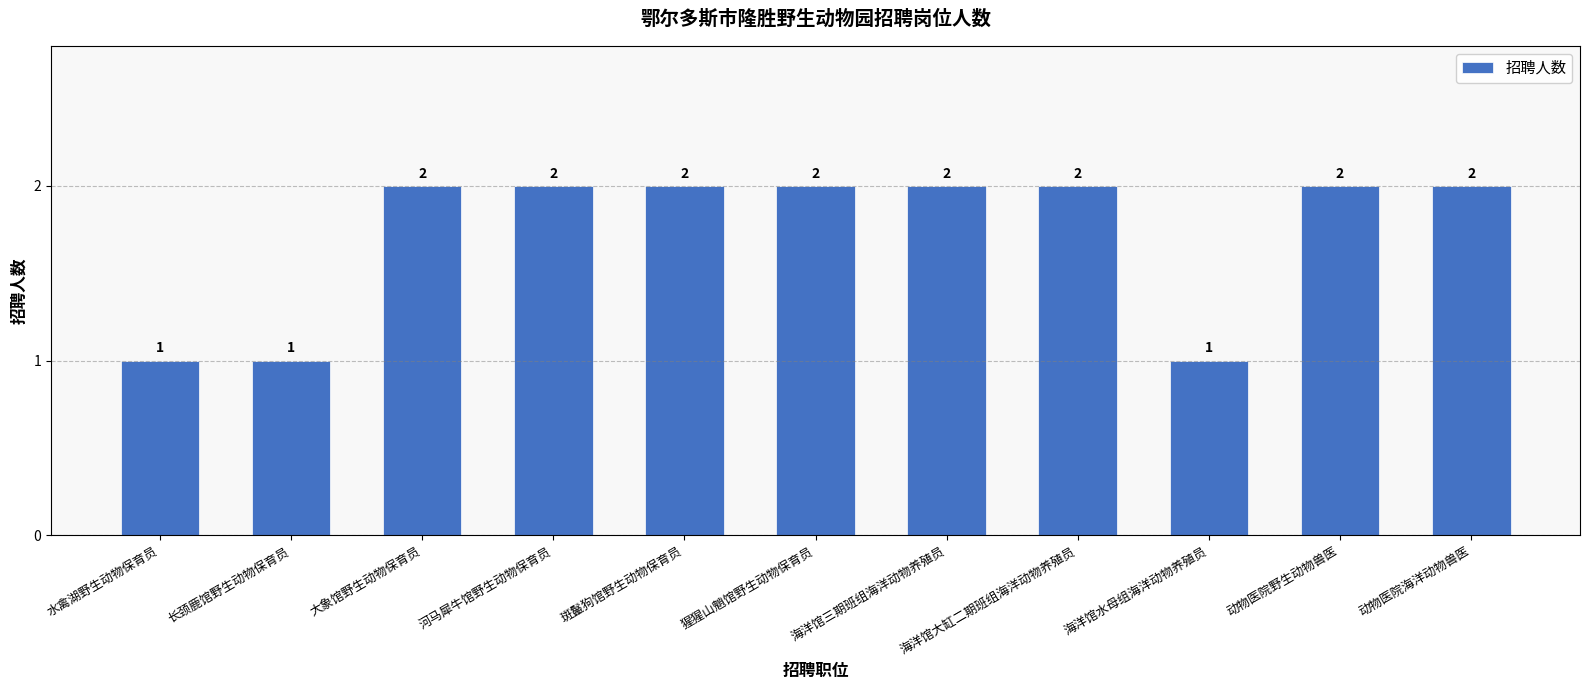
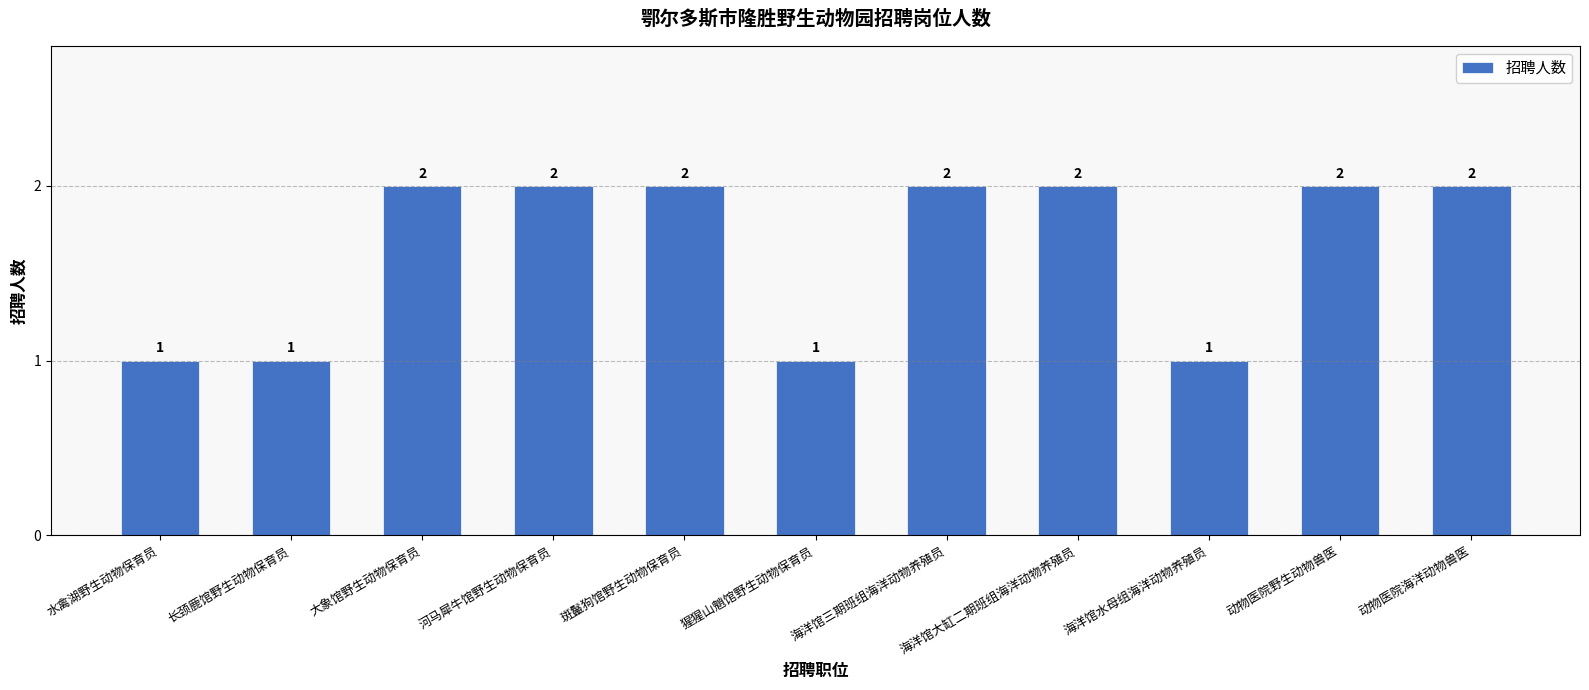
猩猩山魈馆野生动物保育员: 2 -> 1
